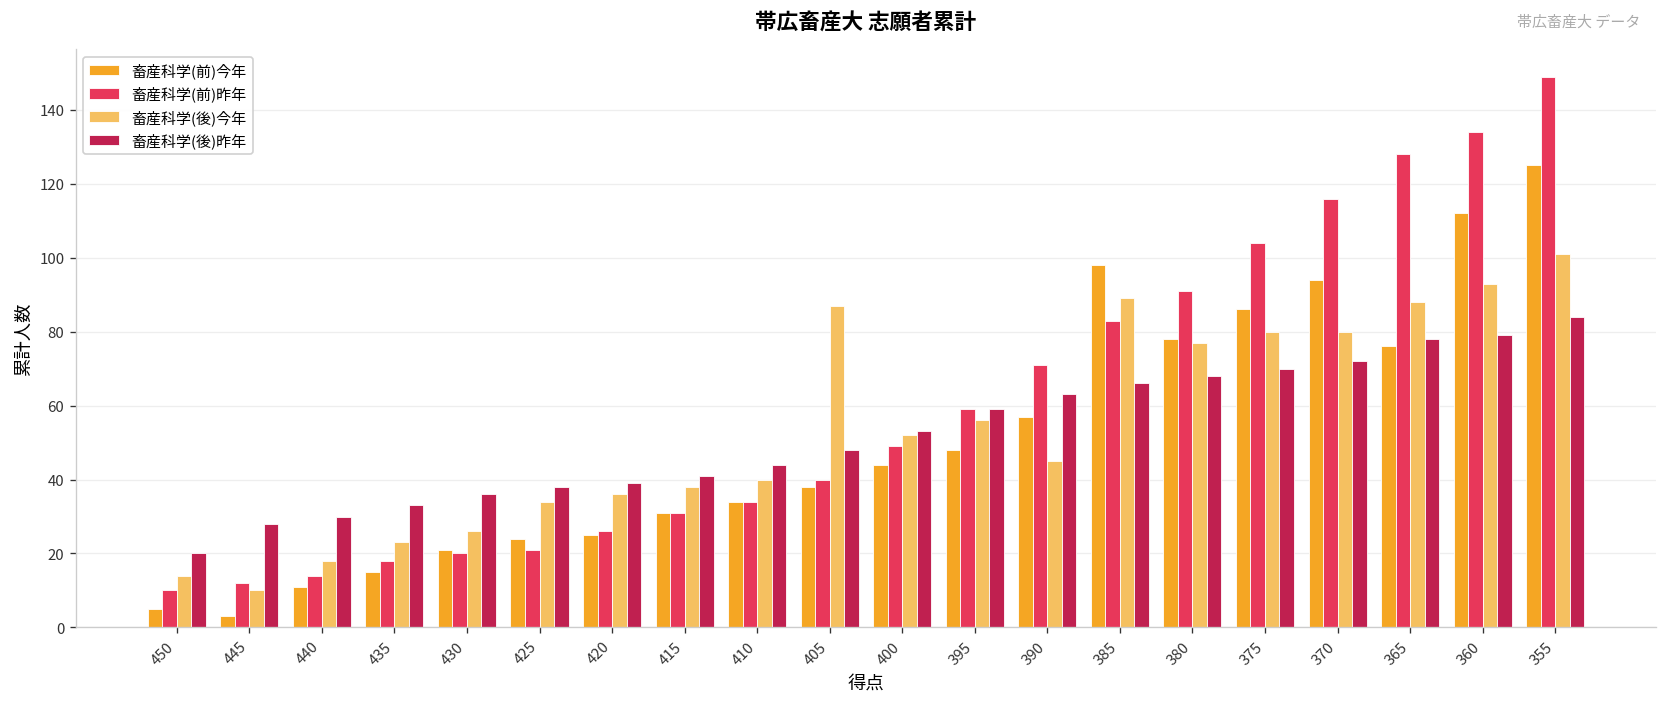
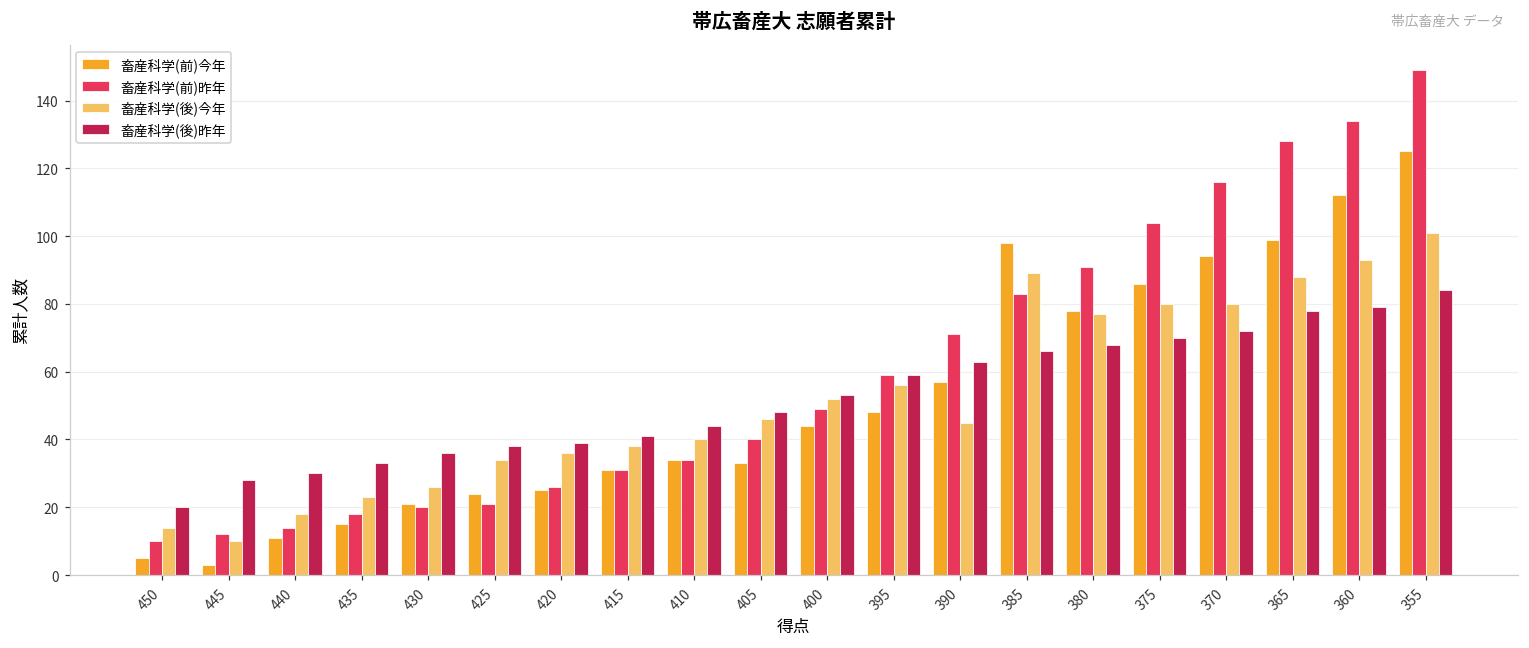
畜産科学(前)今年, 405: 38 -> 33
畜産科学(後)今年, 405: 87 -> 46
畜産科学(前)今年, 365: 76 -> 99
